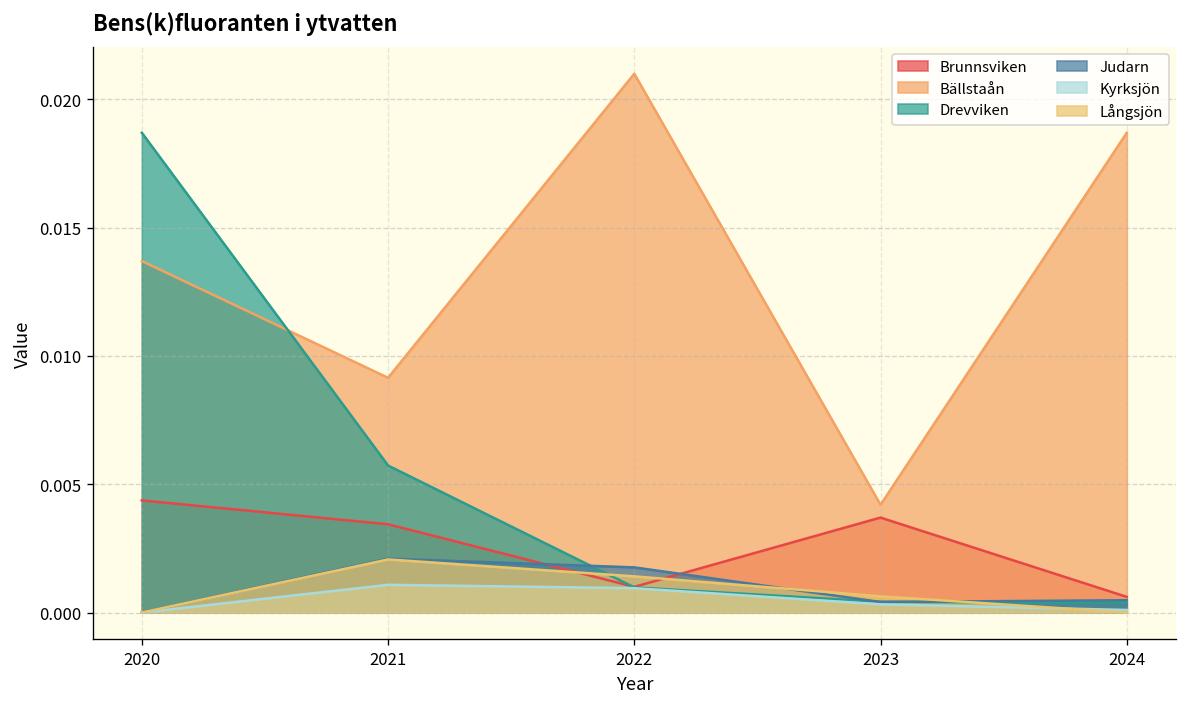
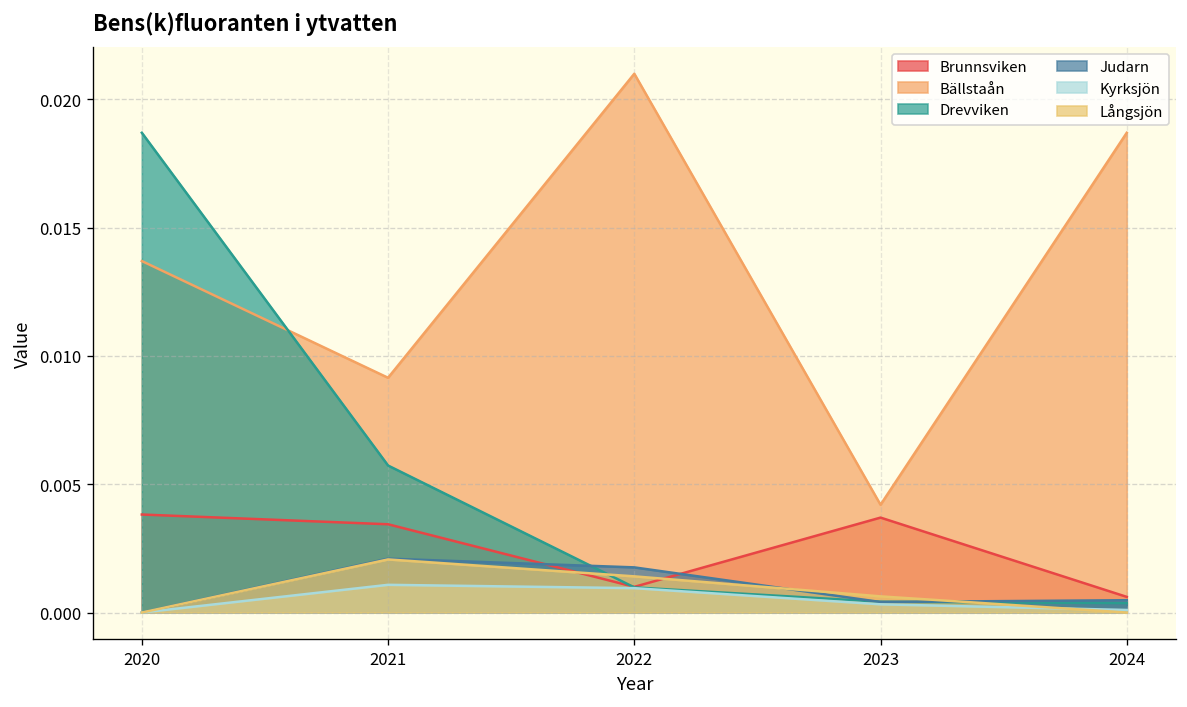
Brunnsviken, 2020: 0.0044 -> 0.0038
